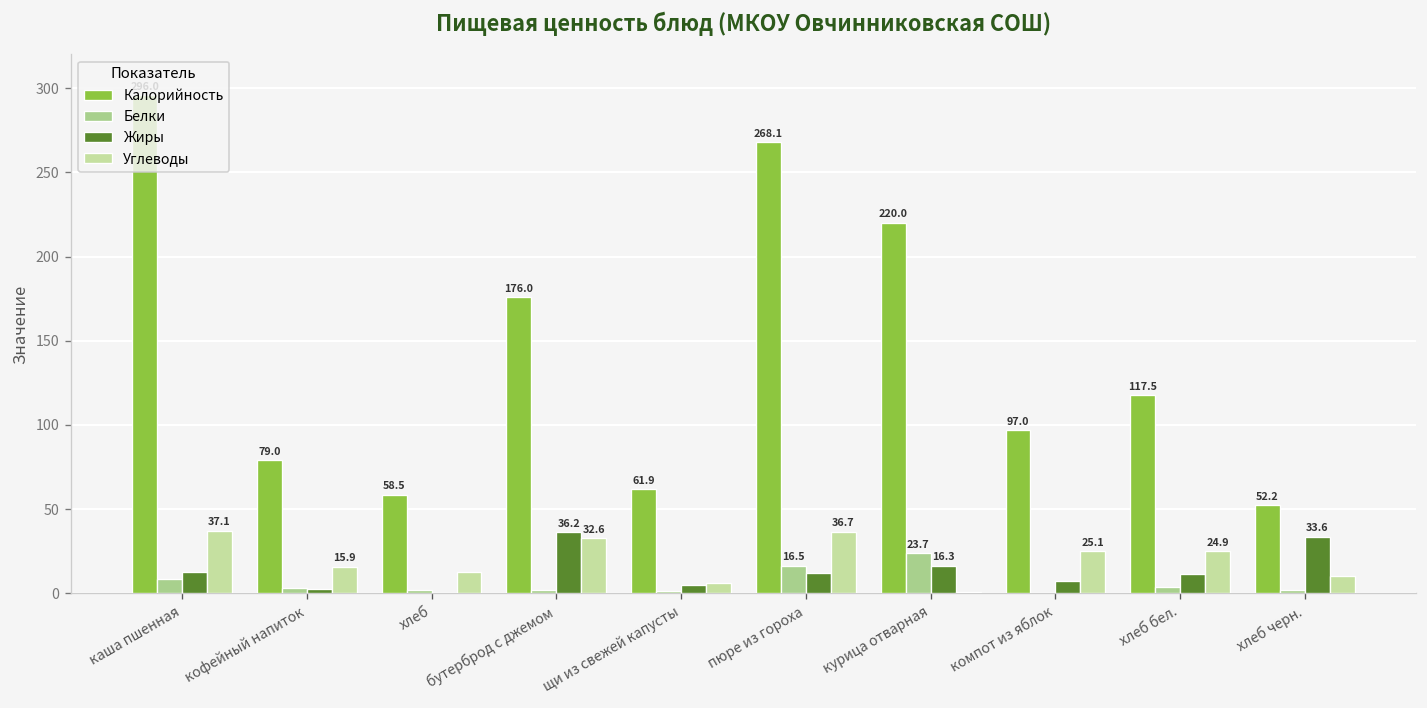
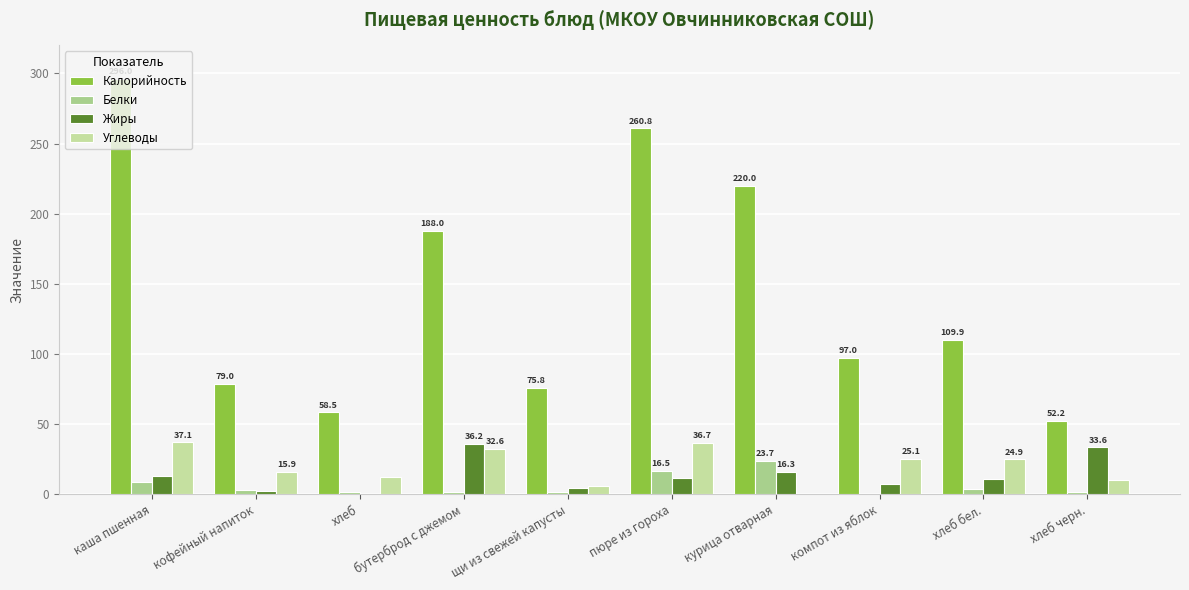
Калорийность, бутерброд с джемом: 176.0 -> 188.0
Калорийность, щи из свежей капусты: 61.9 -> 75.8
Калорийность, пюре из гороха: 268.1 -> 260.8
Калорийность, хлеб бел.: 117.5 -> 109.9
